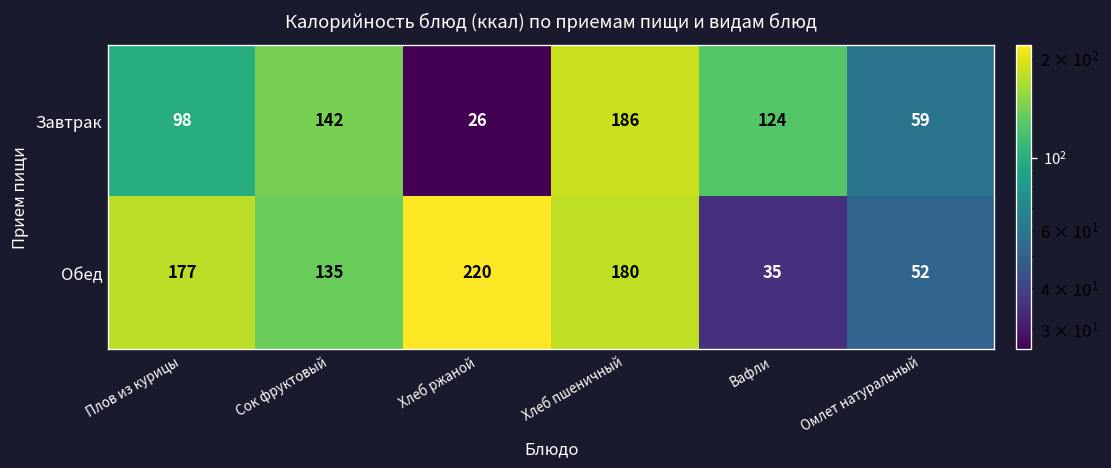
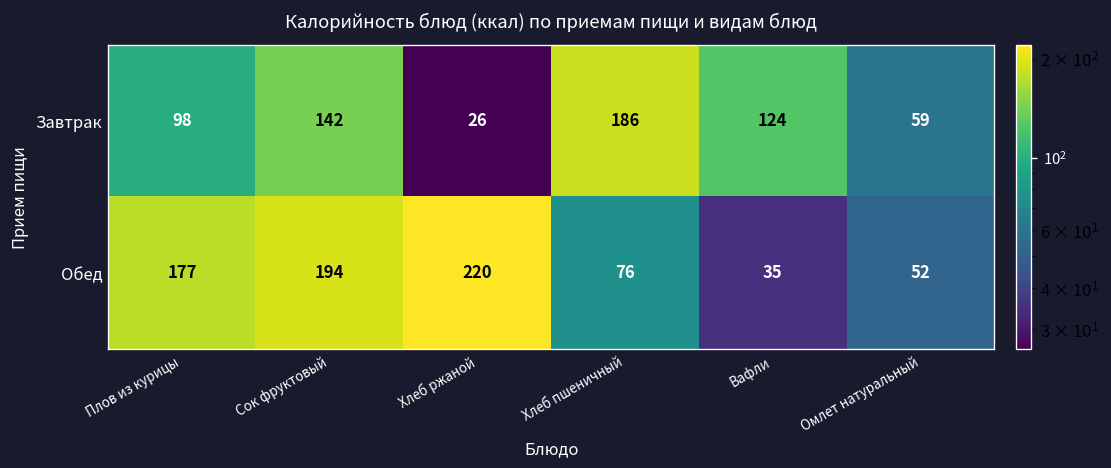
Обед, Сок фруктовый: 135 -> 194
Обед, Хлеб пшеничный: 180 -> 76
